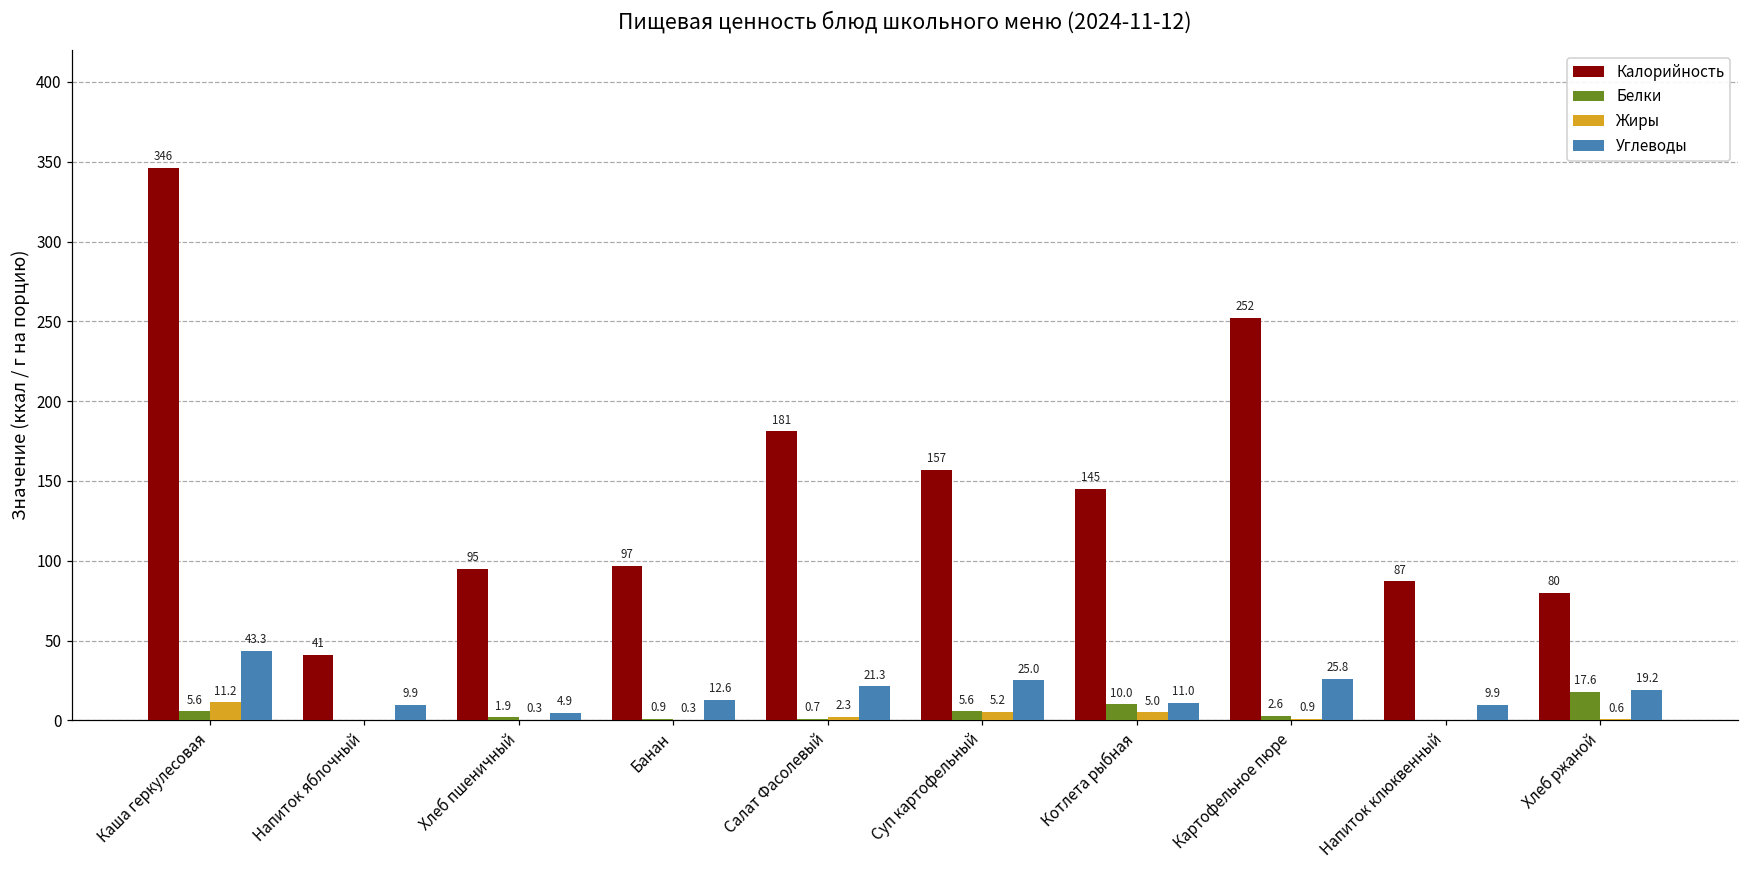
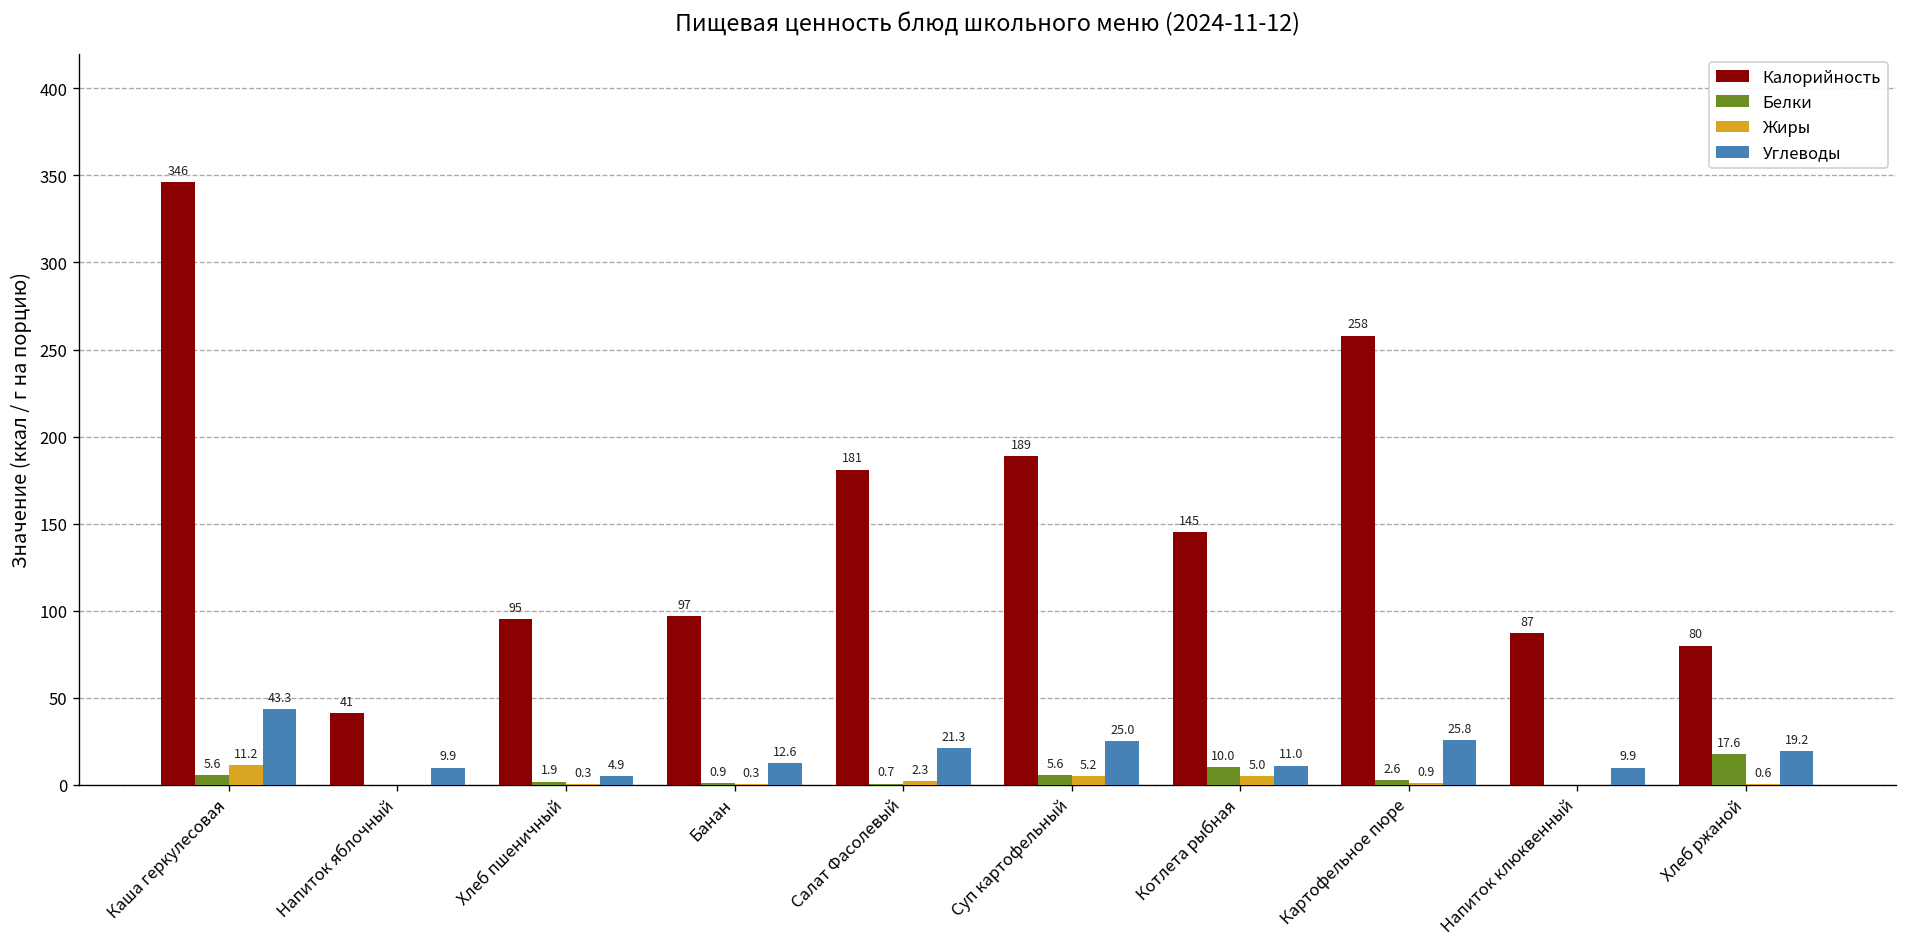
Калорийность, Суп картофельный: 157 -> 189
Калорийность, Картофельное пюре: 252 -> 258
